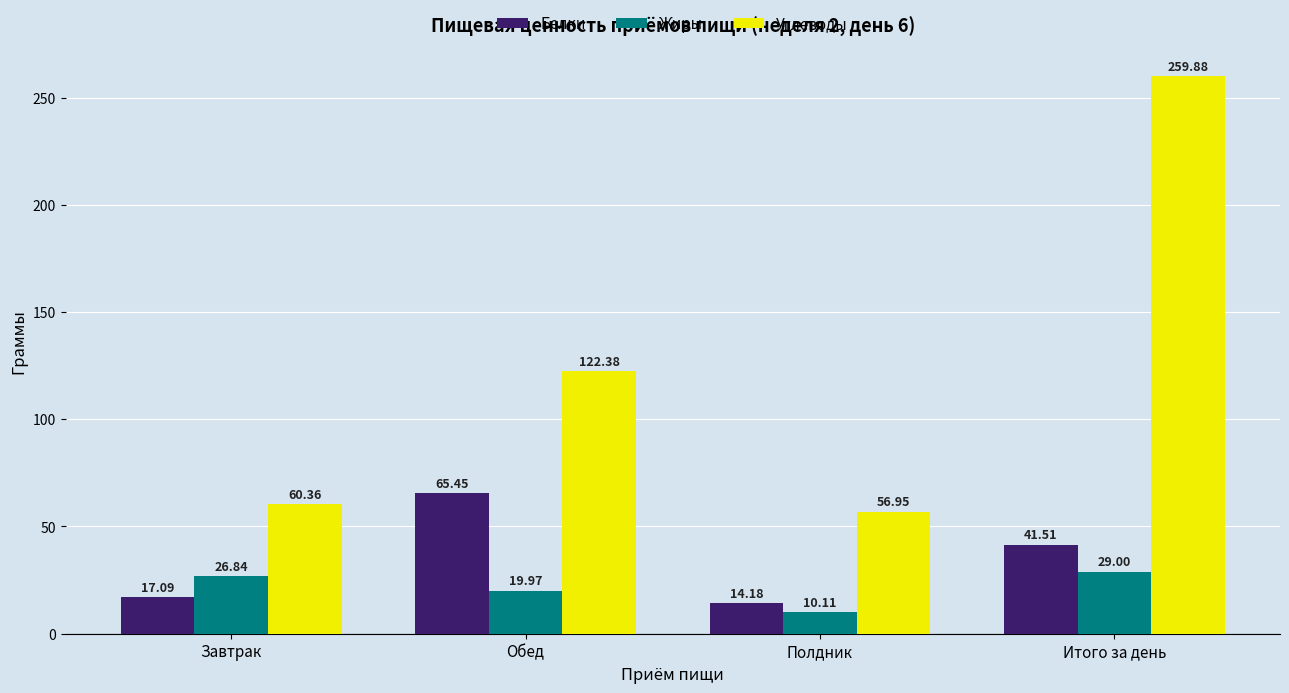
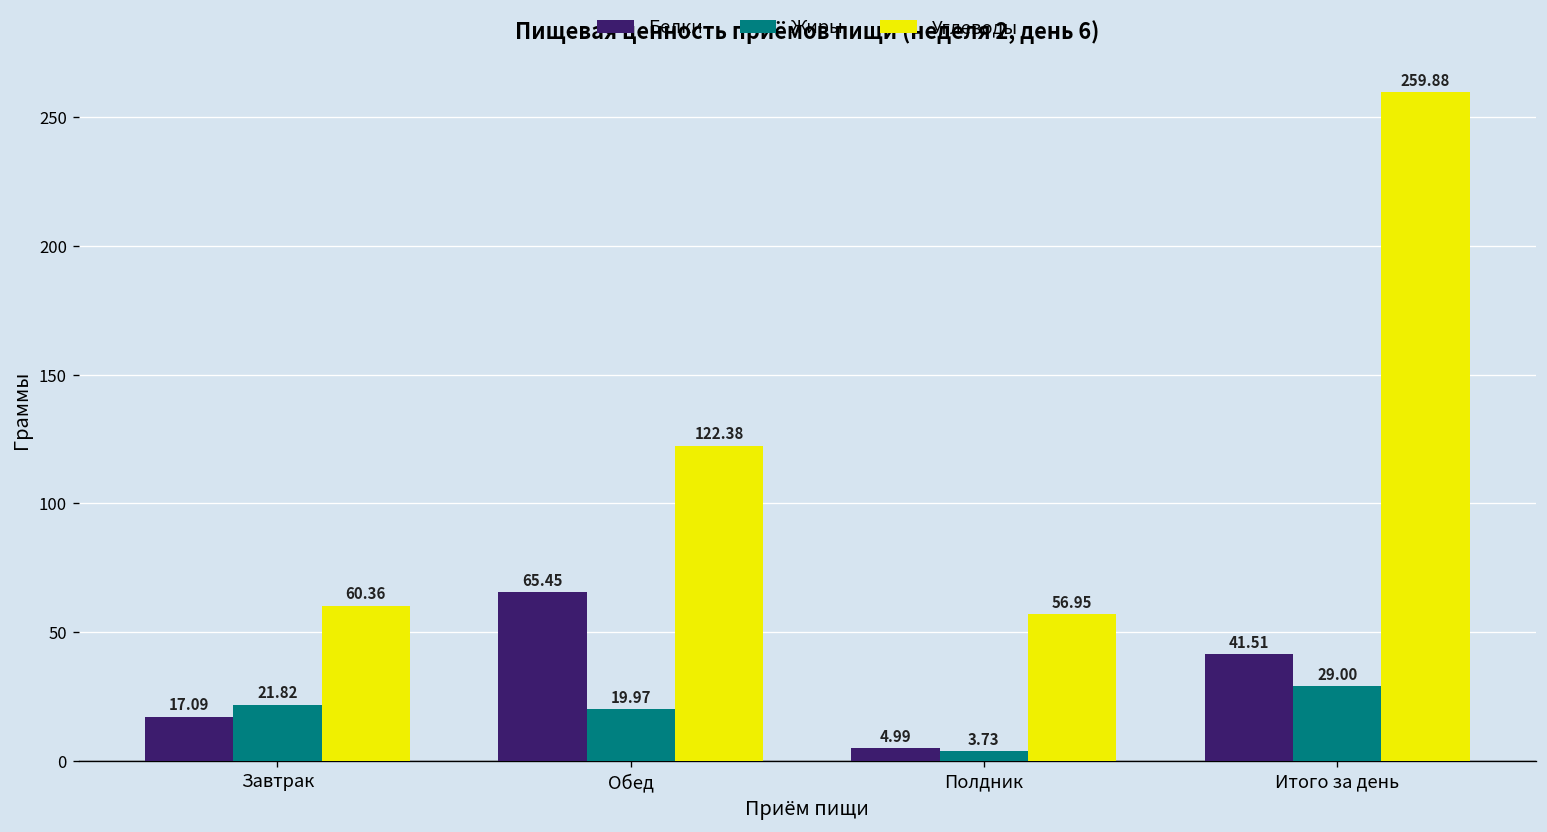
Жиры, Завтрак: 26.84 -> 21.82
Белки, Полдник: 14.18 -> 4.99
Жиры, Полдник: 10.11 -> 3.73
